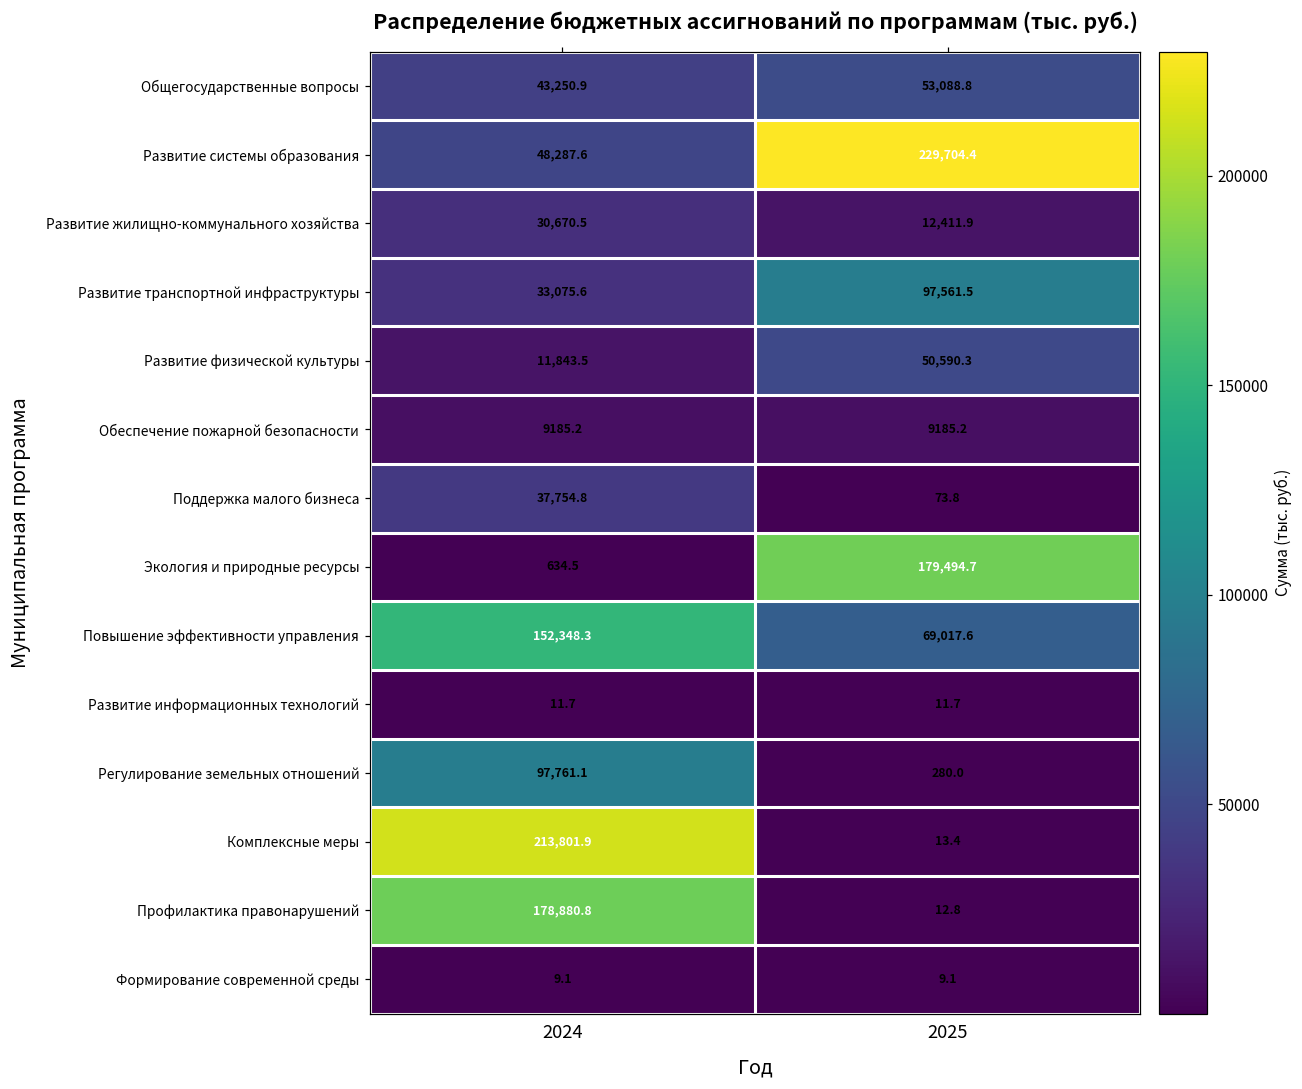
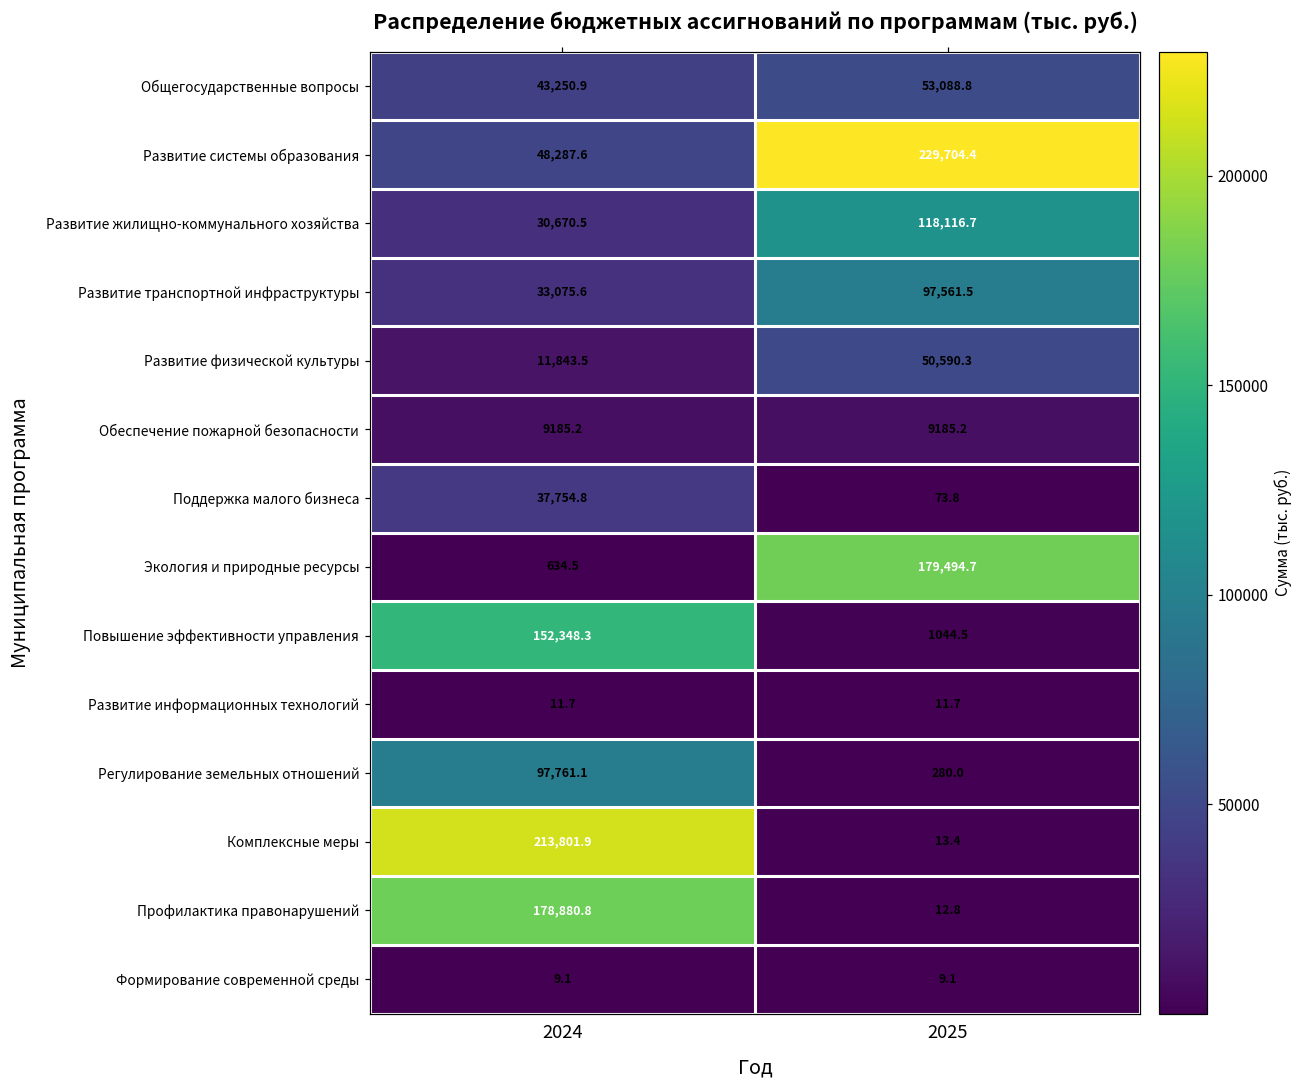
Развитие жилищно-коммунального хозяйства, 2025: 12,411.9 -> 118,116.7
Повышение эффективности управления, 2025: 69,017.6 -> 1044.5
